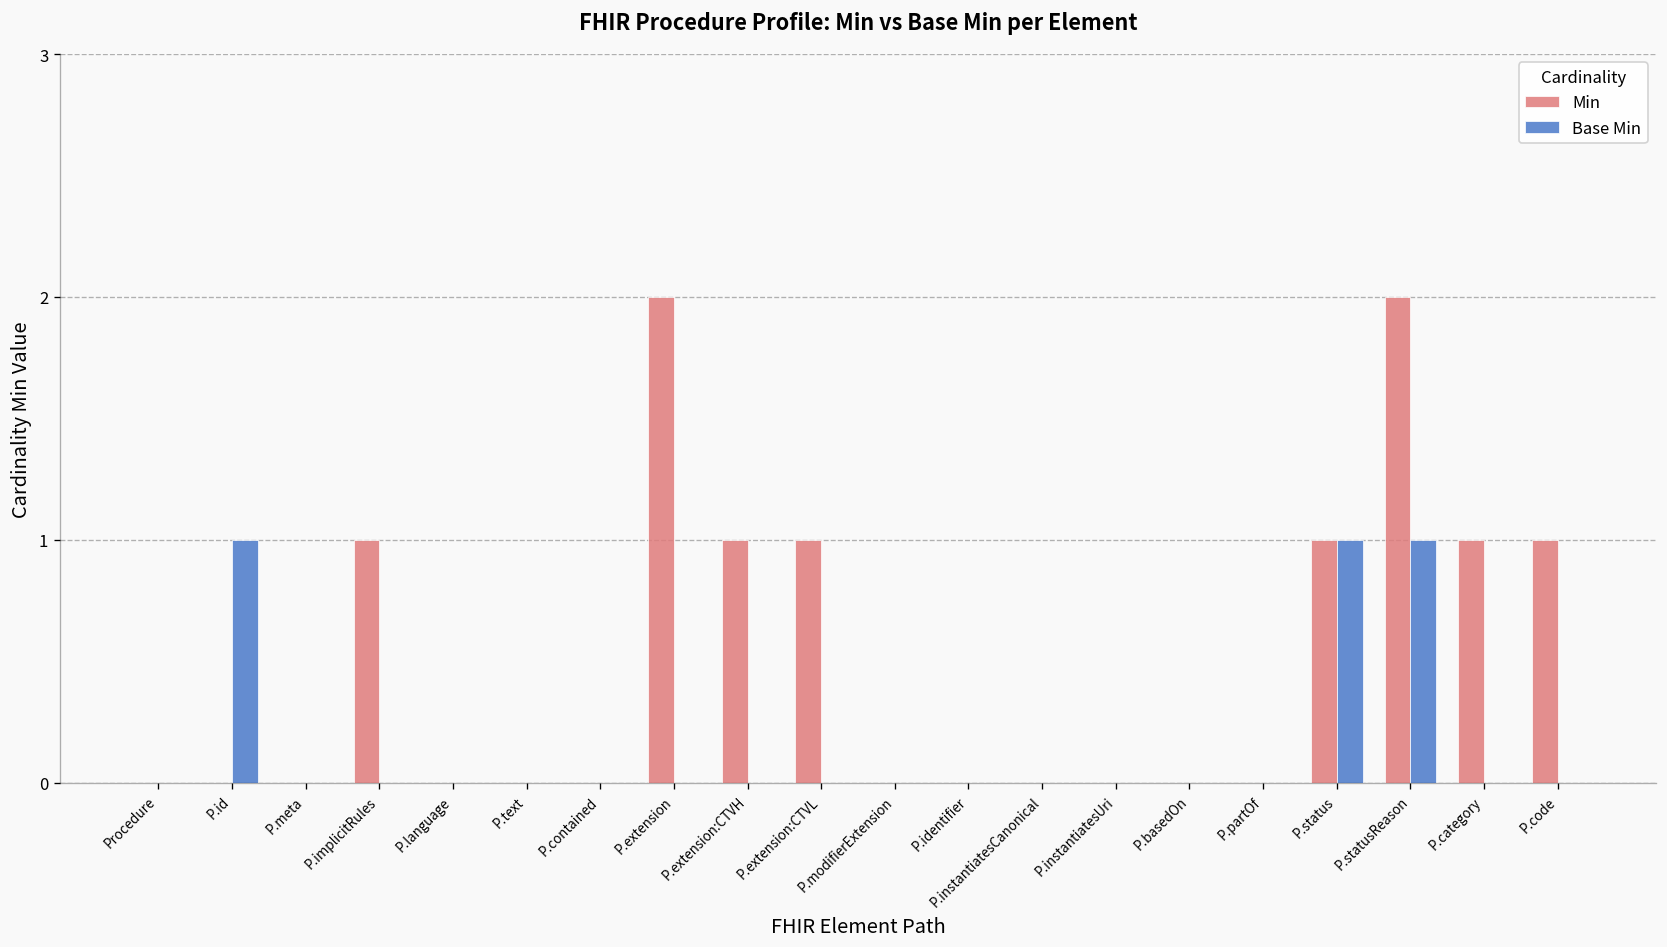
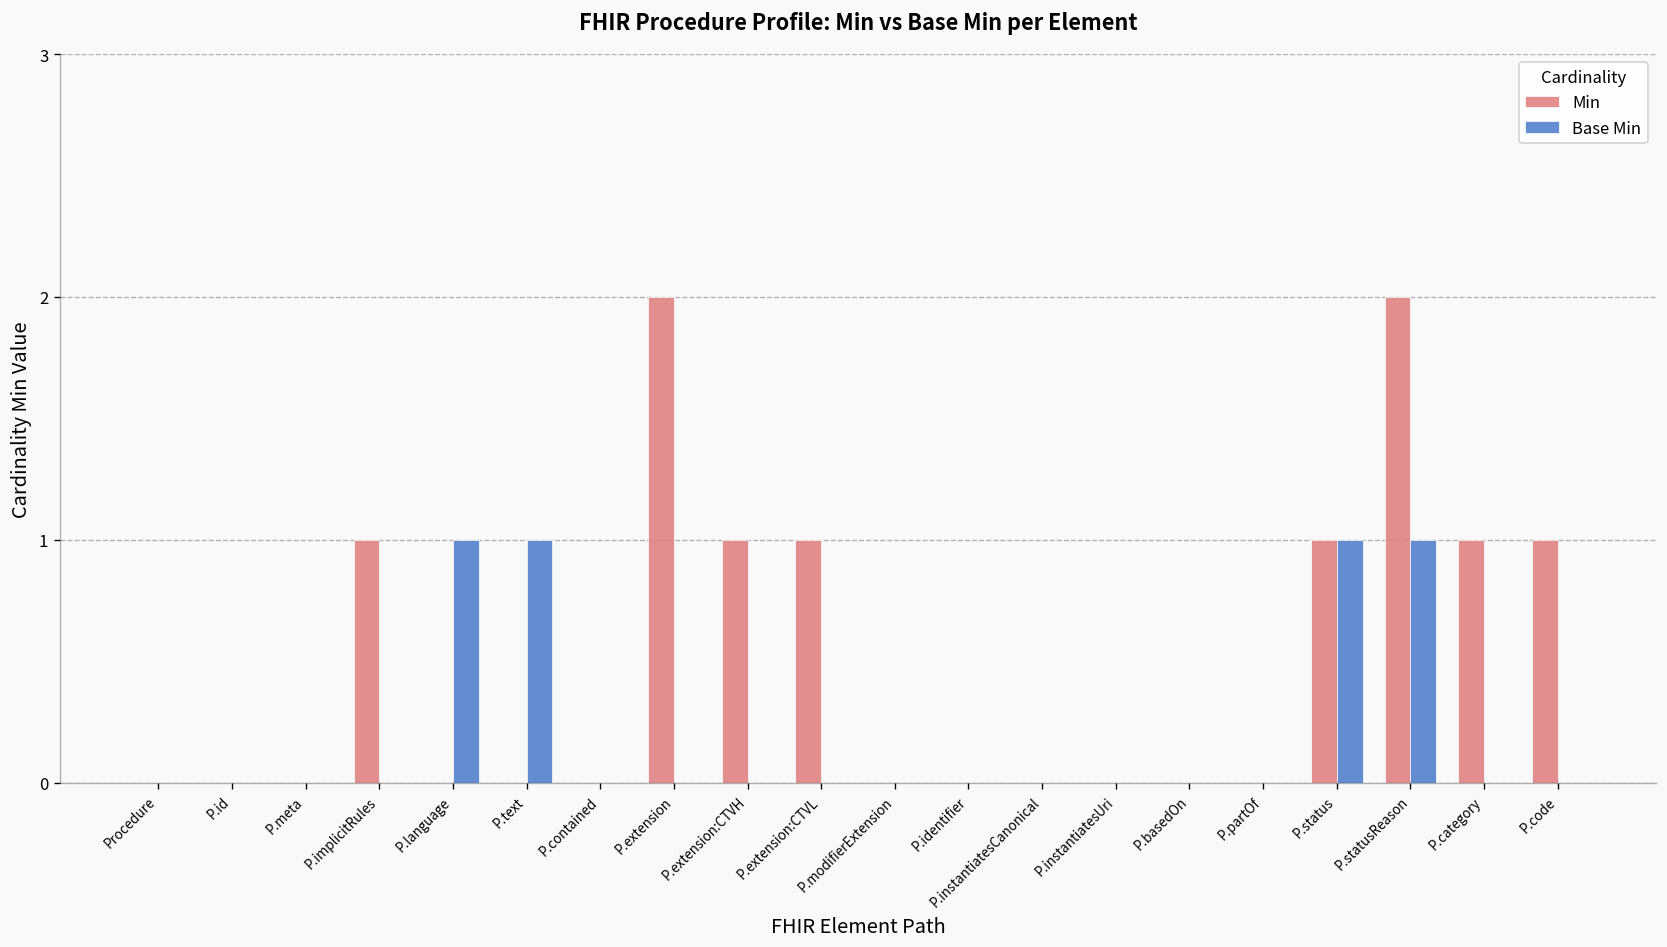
Base Min, P.id: 1 -> 0
Base Min, P.language: 0 -> 1
Base Min, P.text: 0 -> 1
